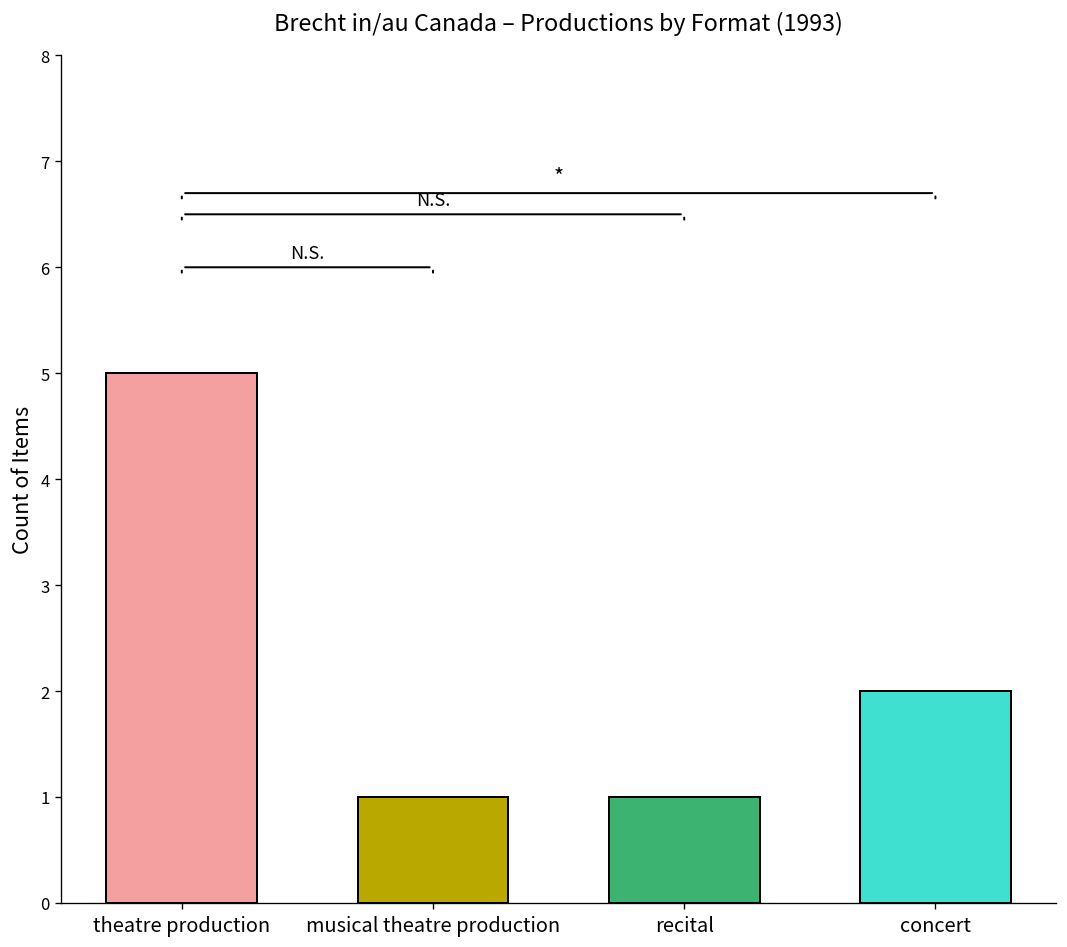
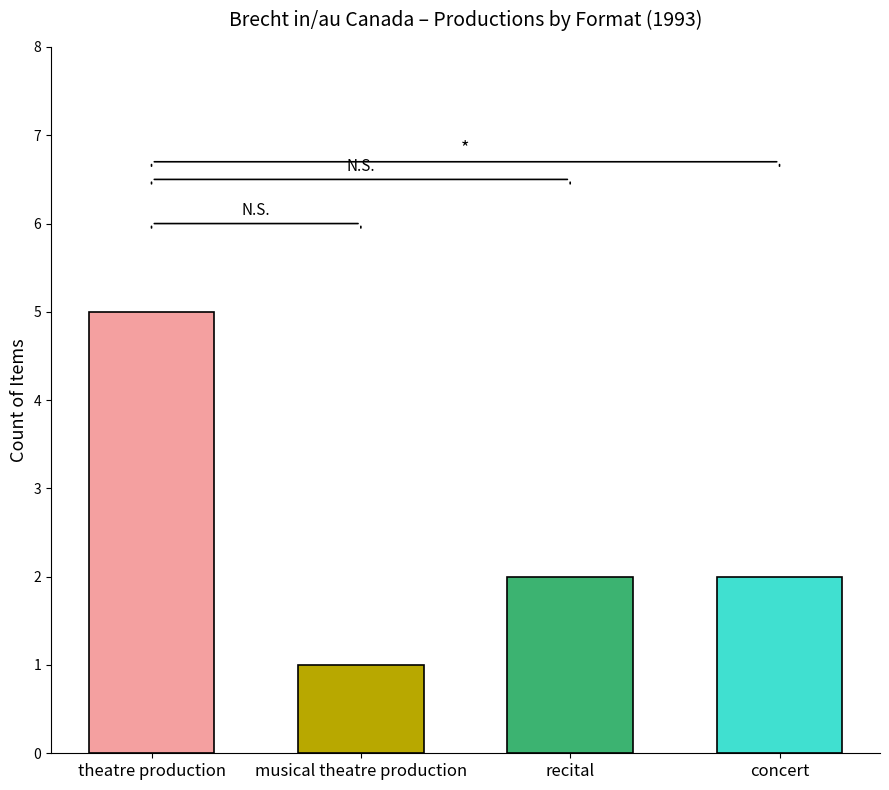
recital: 1 -> 2
